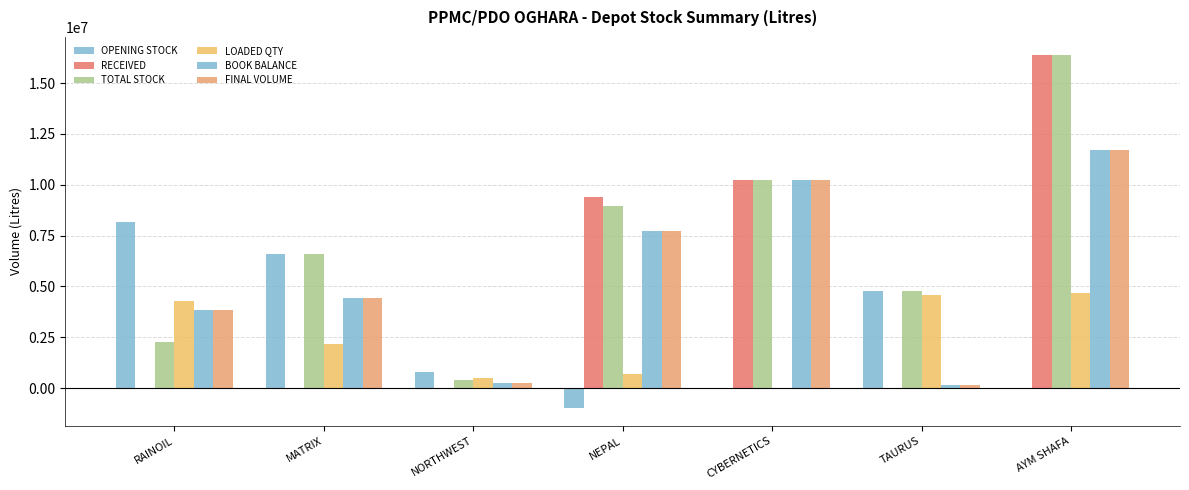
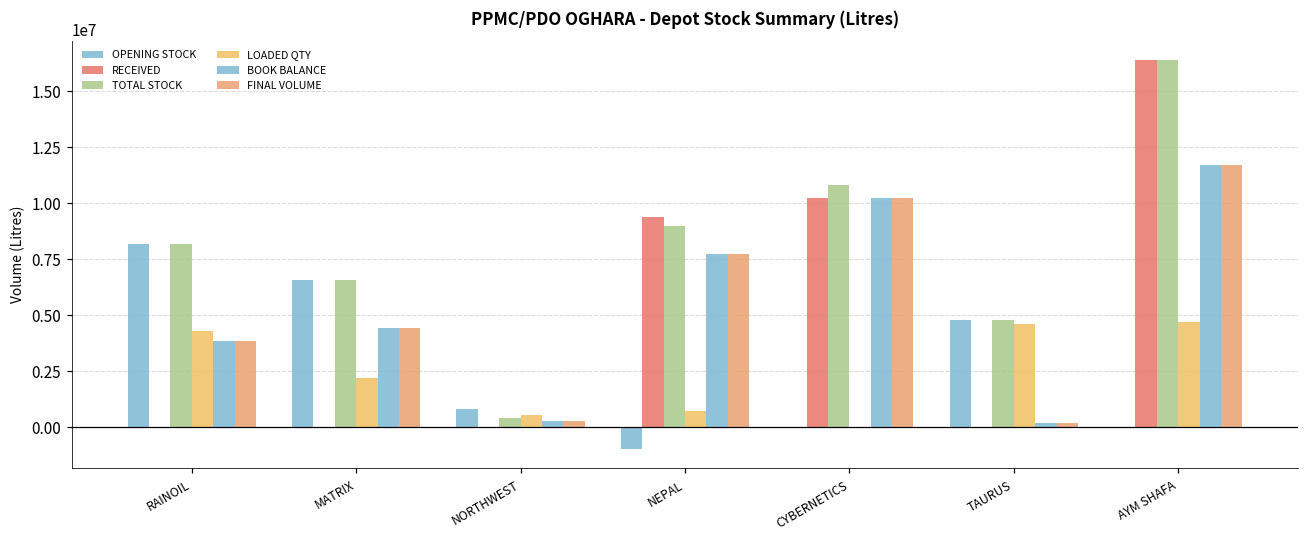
TOTAL STOCK, RAINOIL: 2300000 -> 8200000
TOTAL STOCK, CYBERNETICS: 10200000 -> 10800000
